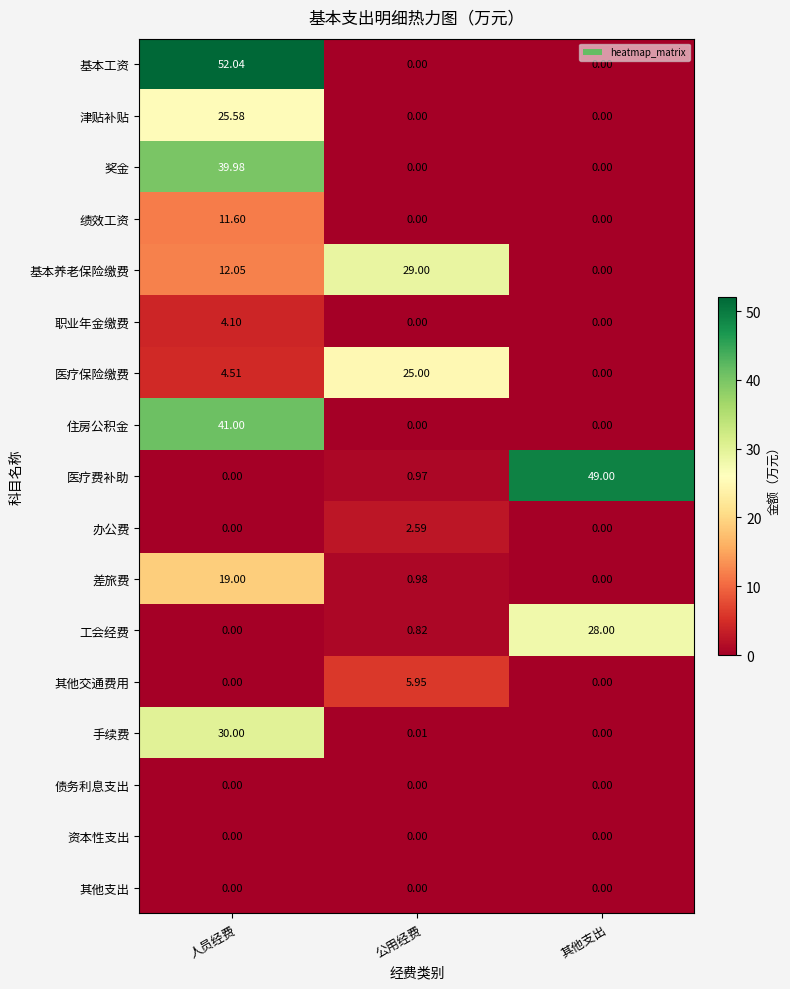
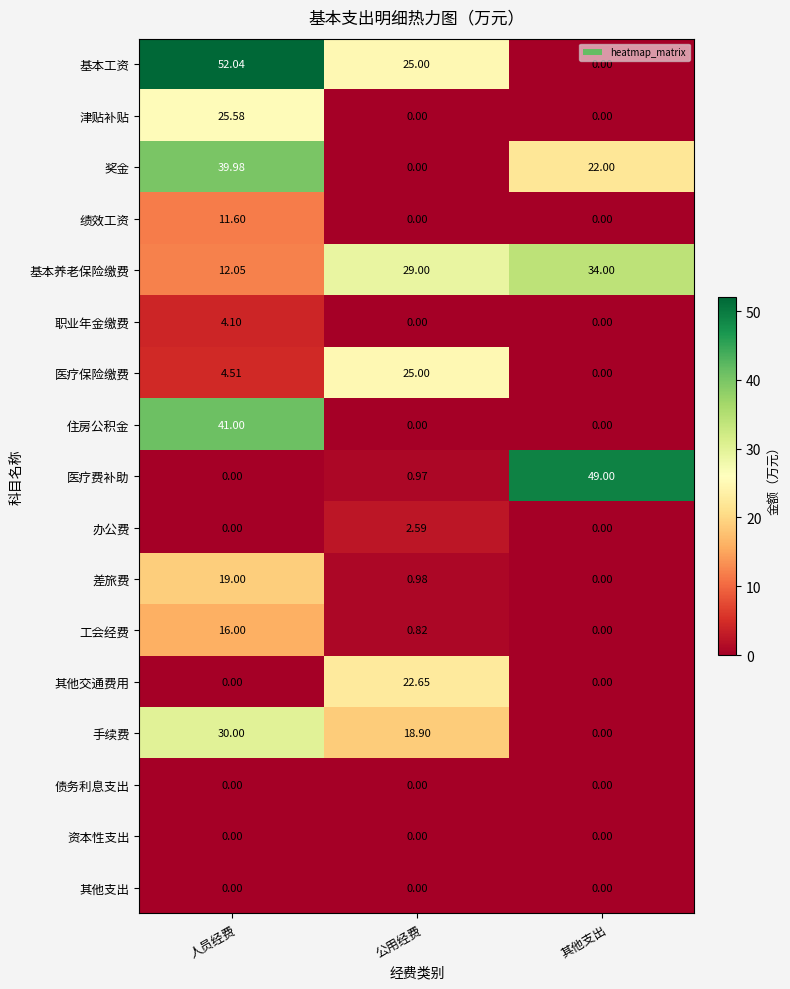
基本工资, 公用经费: 0.00 -> 25.00
奖金, 其他支出: 0.00 -> 22.00
基本养老保险缴费, 其他支出: 0.00 -> 34.00
工会经费, 人员经费: 0.00 -> 16.00
工会经费, 其他支出: 28.00 -> 0.00
其他交通费用, 公用经费: 5.95 -> 22.65
手续费, 公用经费: 0.01 -> 18.90
